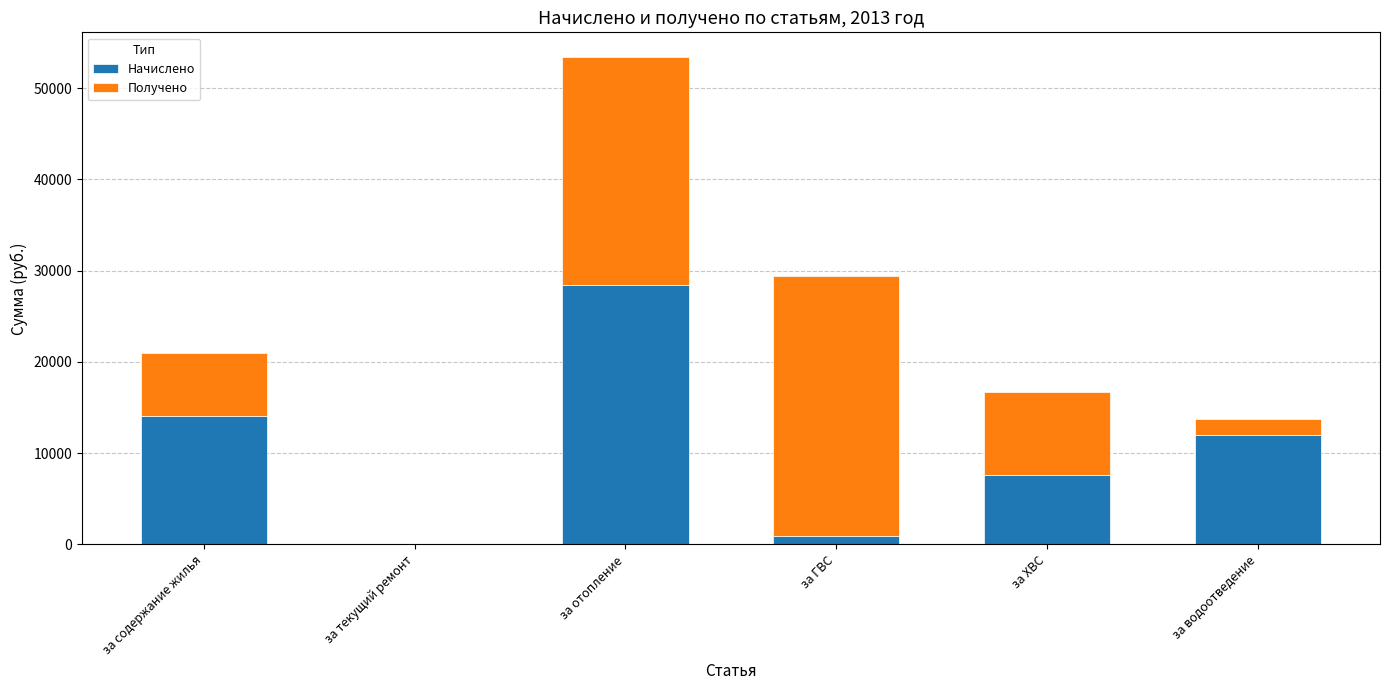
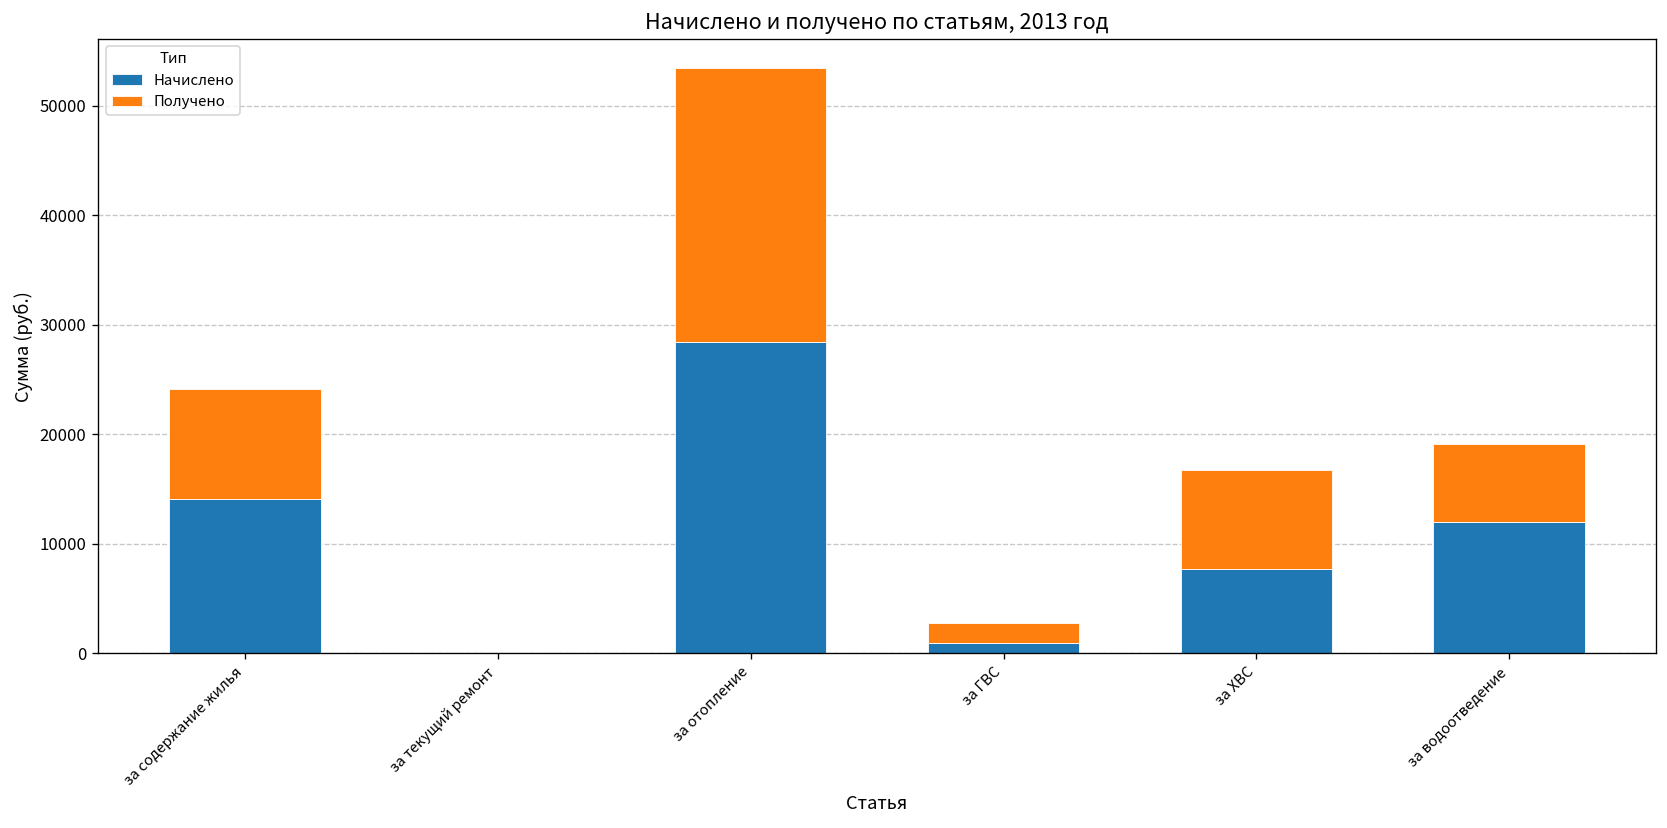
Получено, за содержание жилья: 7000 -> 10000
Получено, за ГВС: 28000 -> 2000
Получено, за водоотведение: 2000 -> 7000
